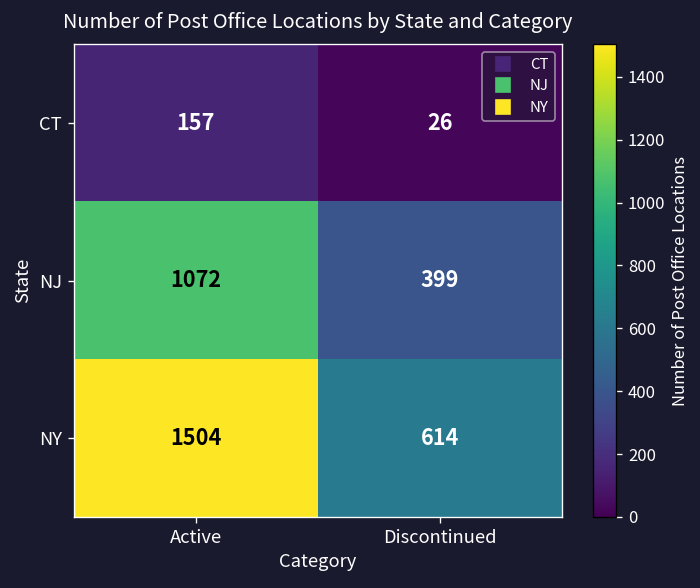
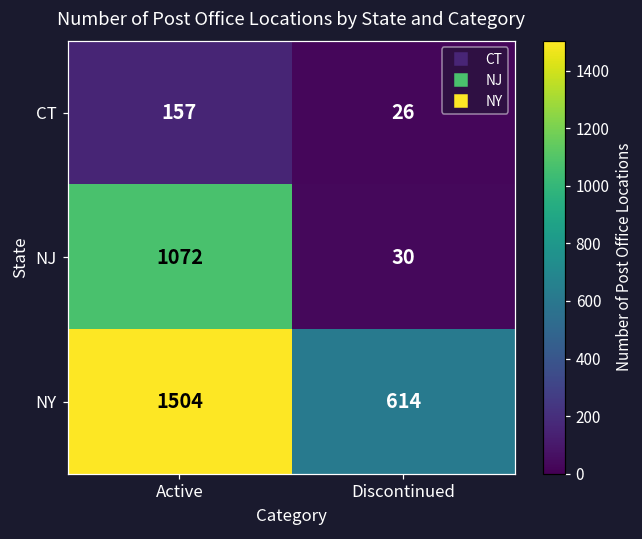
NJ, Discontinued: 399 -> 30
